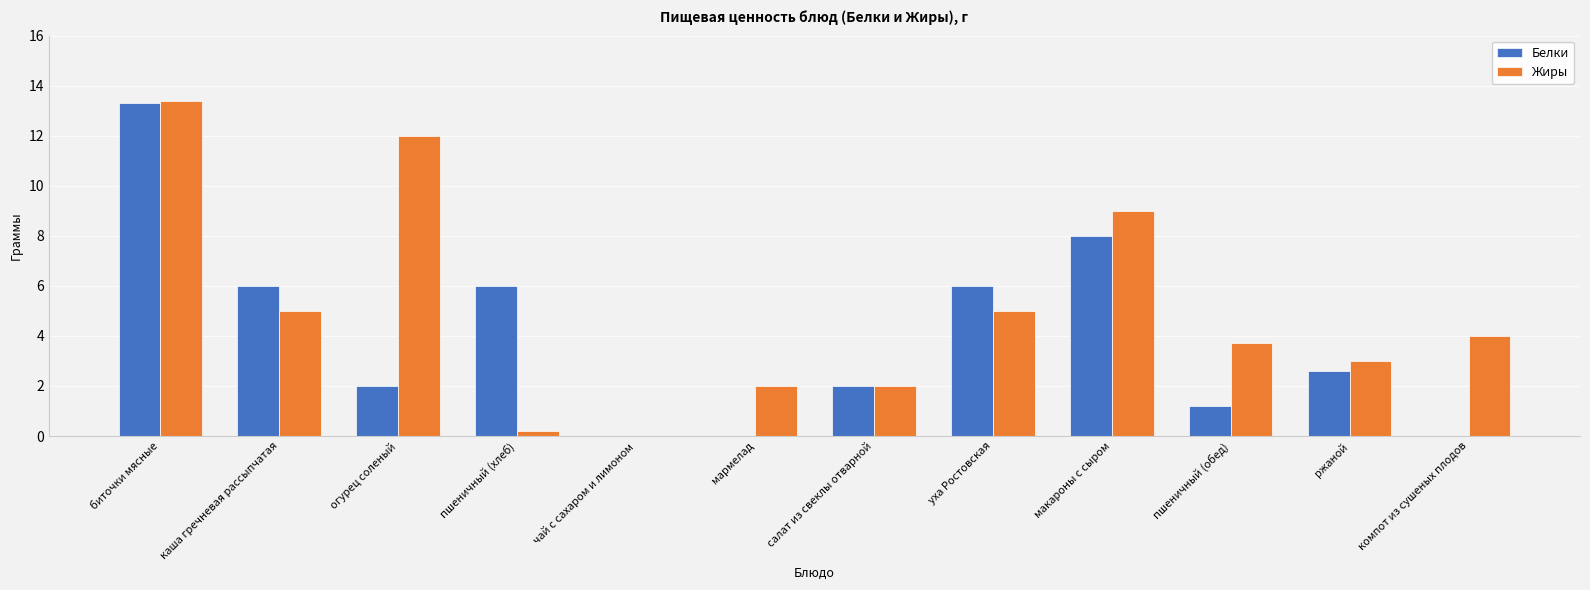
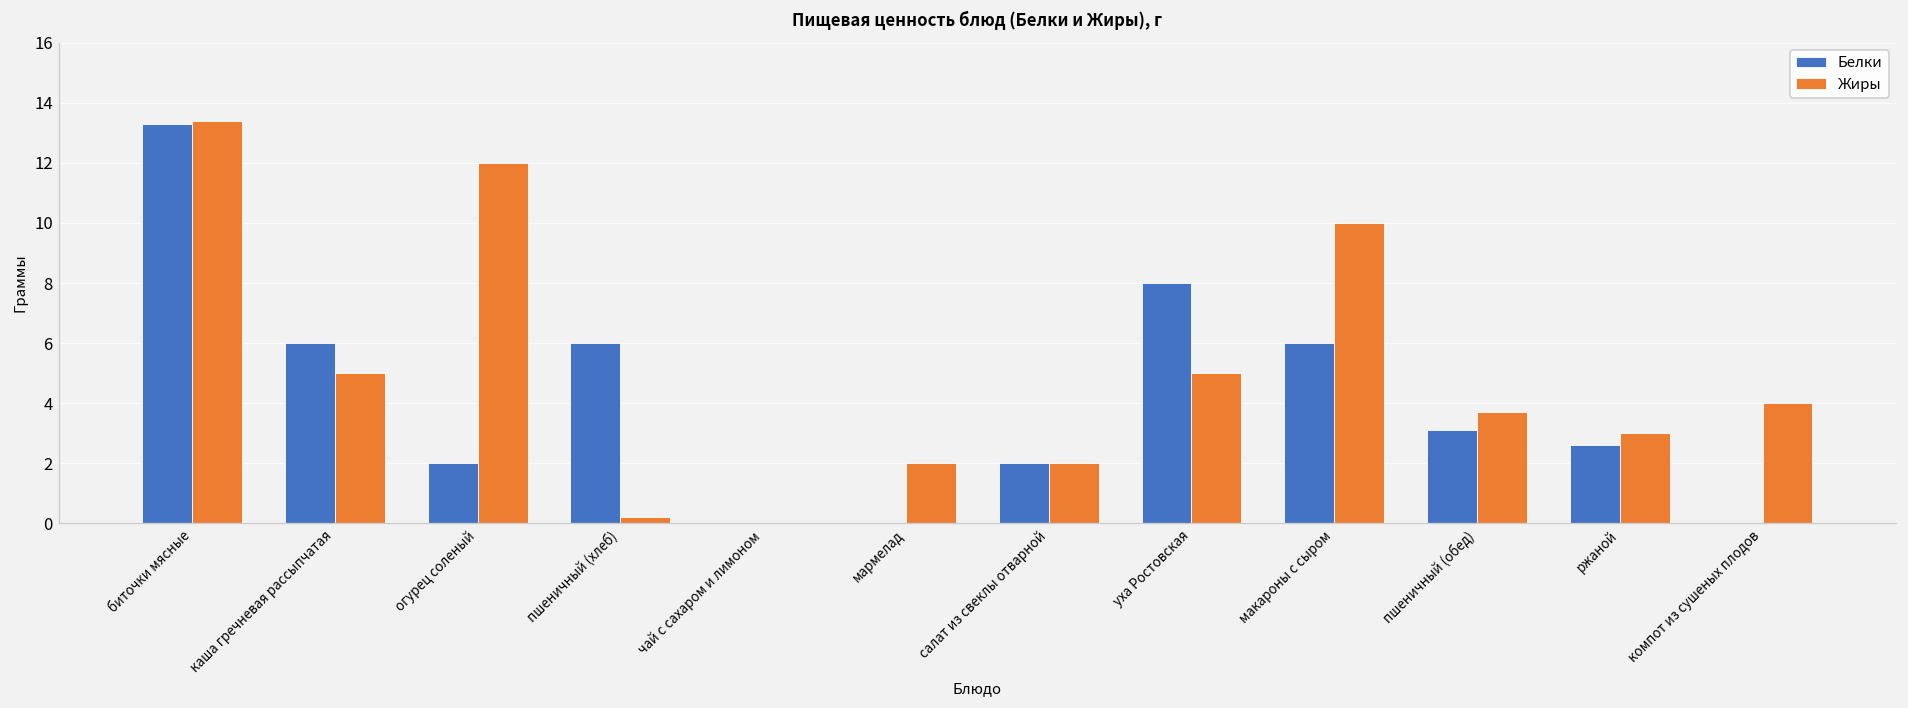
Белки, уха Ростовская: 6 -> 8
Белки, макароны с сыром: 8 -> 6
Жиры, макароны с сыром: 9 -> 10
Белки, пшеничный (обед): 1.2 -> 3.1
